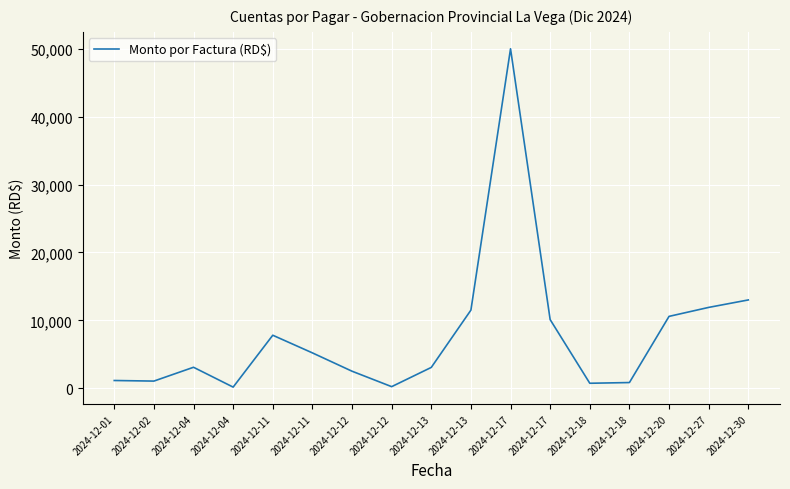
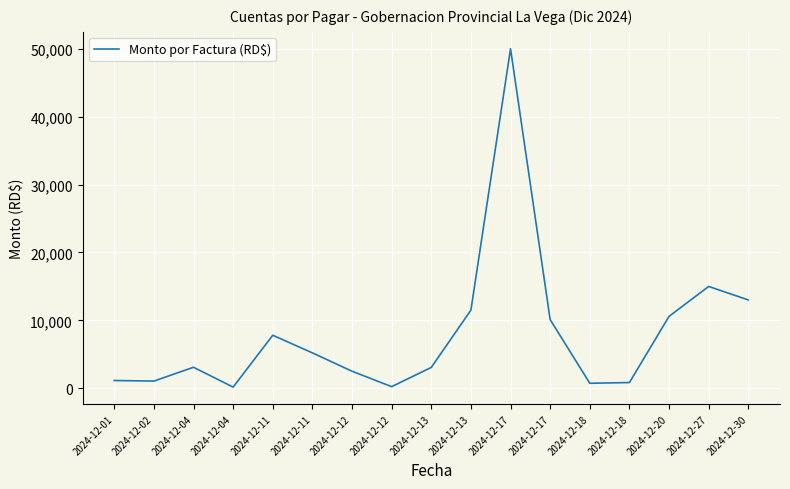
2024-12-27: 12,000 -> 15,000
